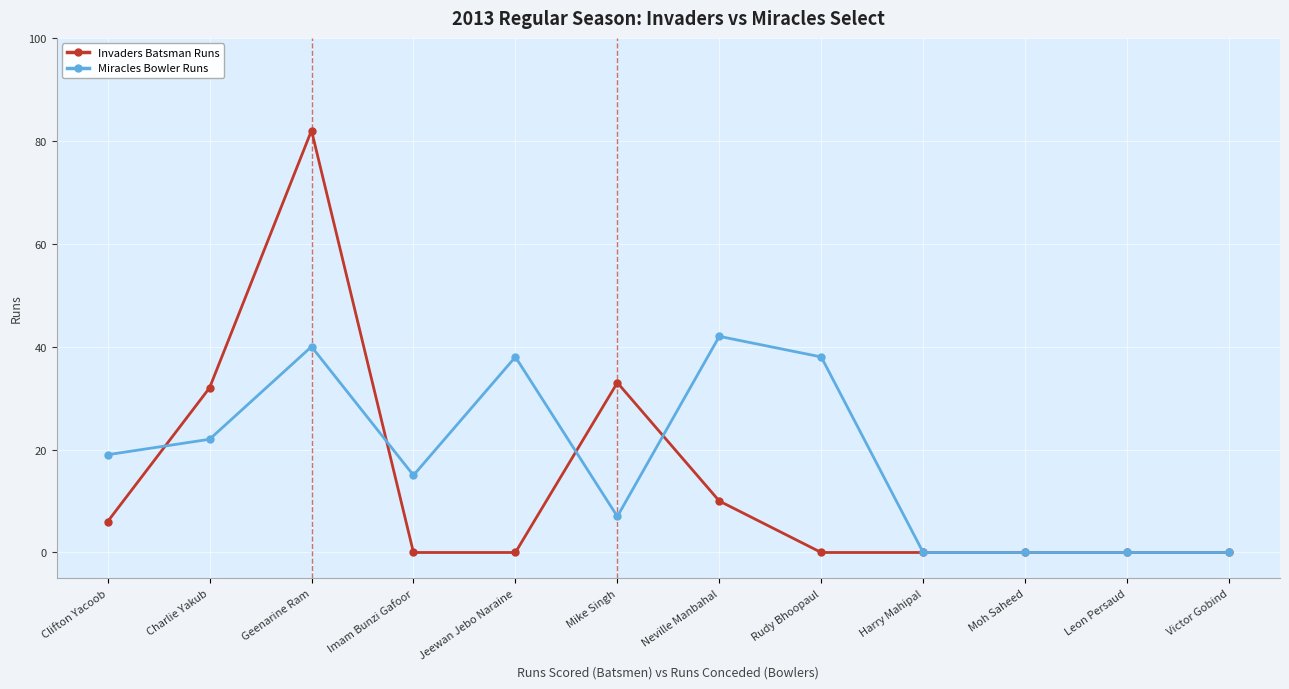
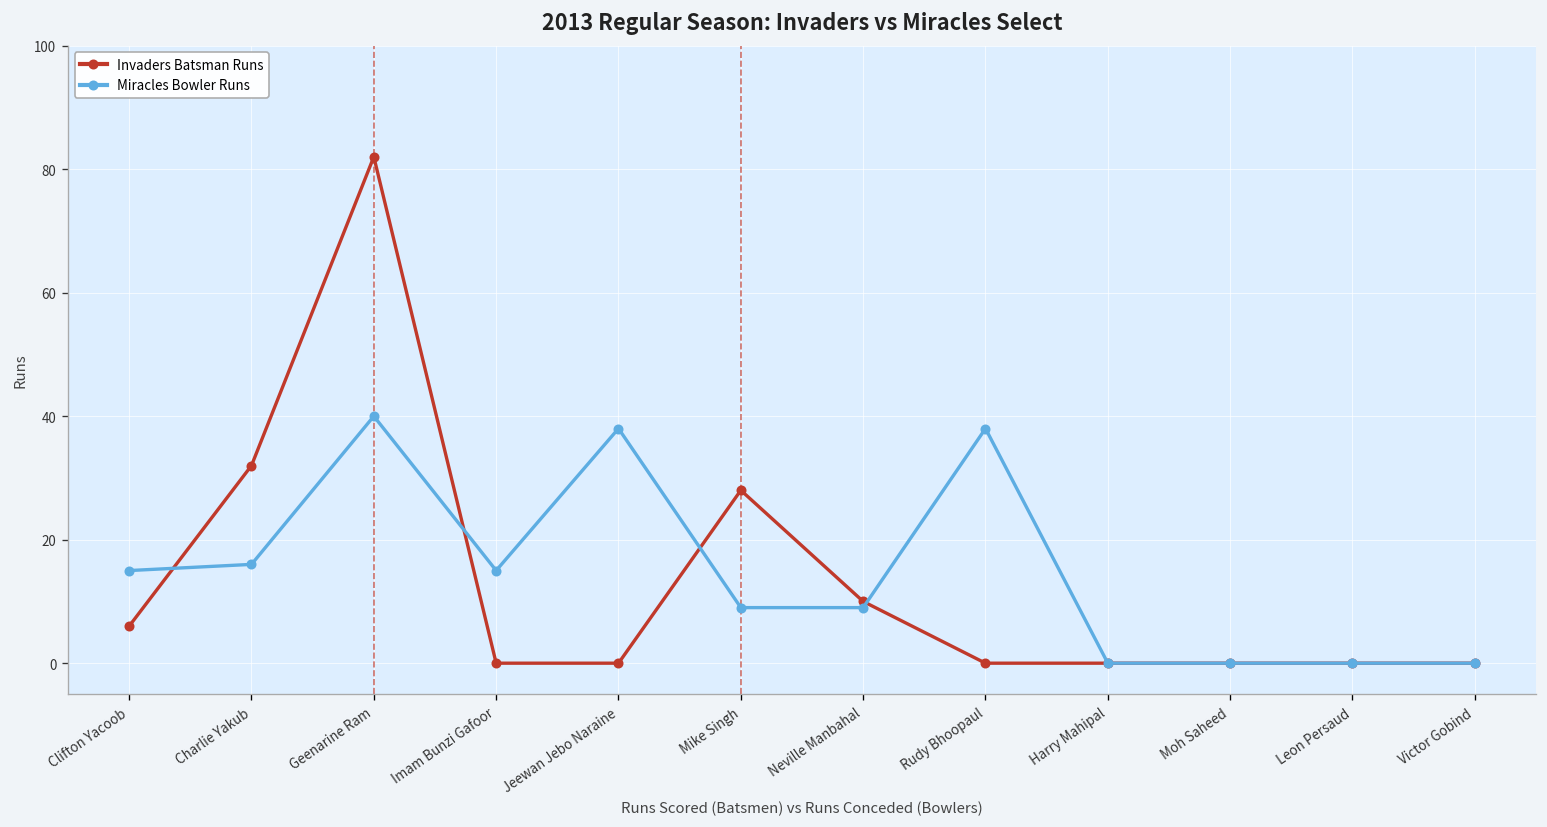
Miracles Bowler Runs, Clifton Yacoob: 19 -> 15
Miracles Bowler Runs, Charlie Yakub: 22 -> 16
Invaders Batsman Runs, Mike Singh: 33 -> 28
Miracles Bowler Runs, Mike Singh: 7 -> 9
Miracles Bowler Runs, Neville Manbahal: 42 -> 9
